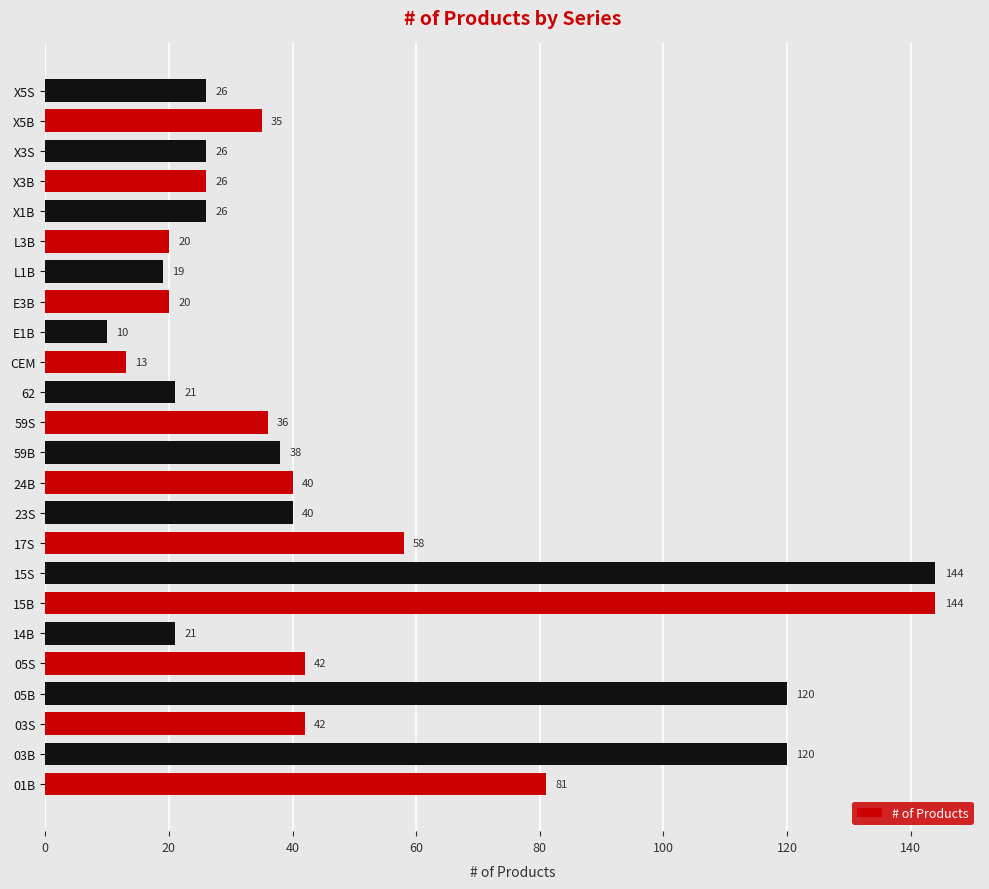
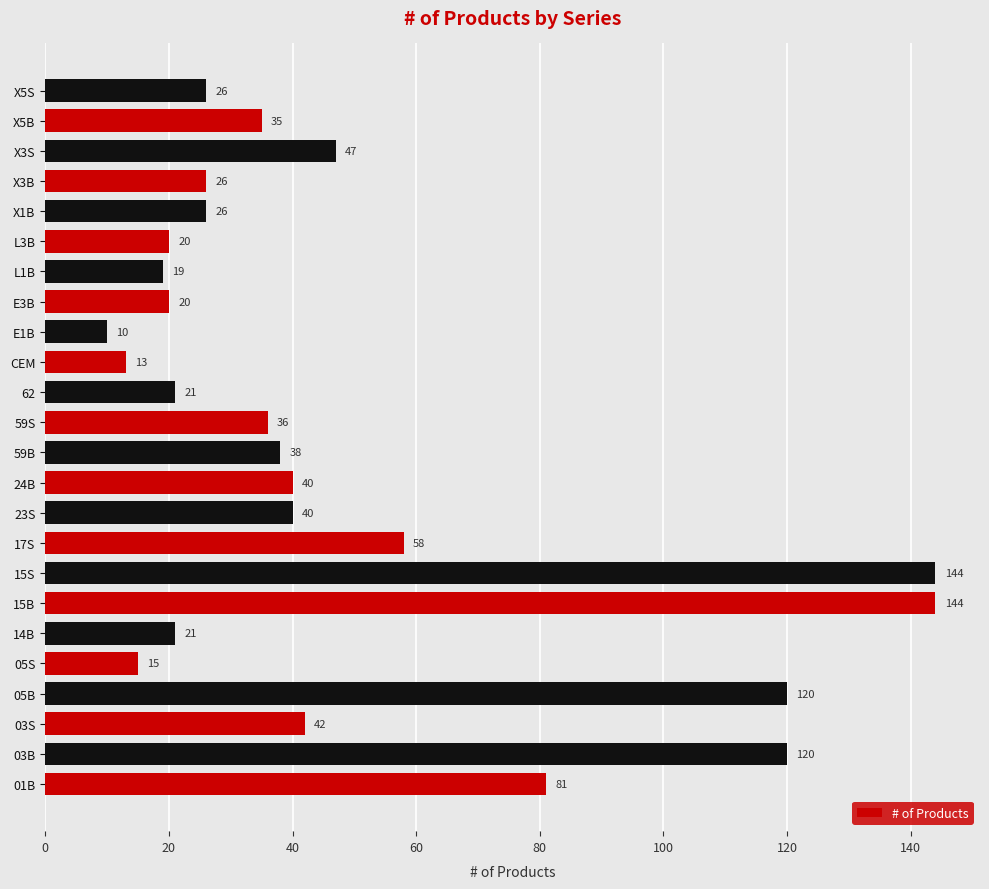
X3S: 26 -> 47
05S: 42 -> 15
